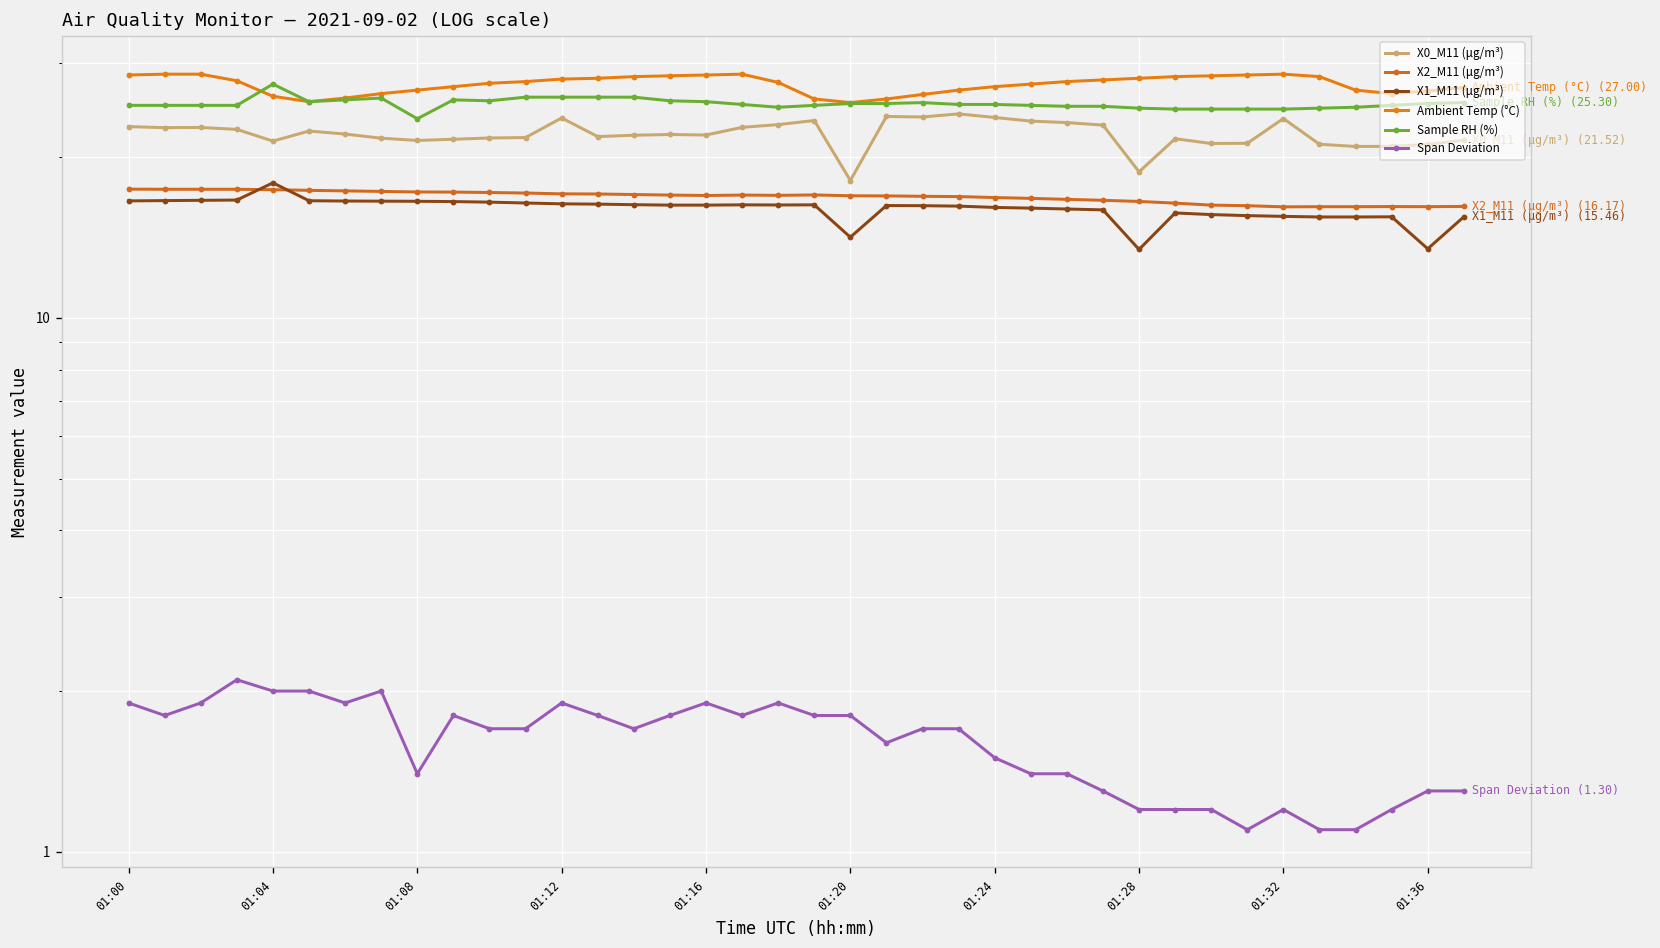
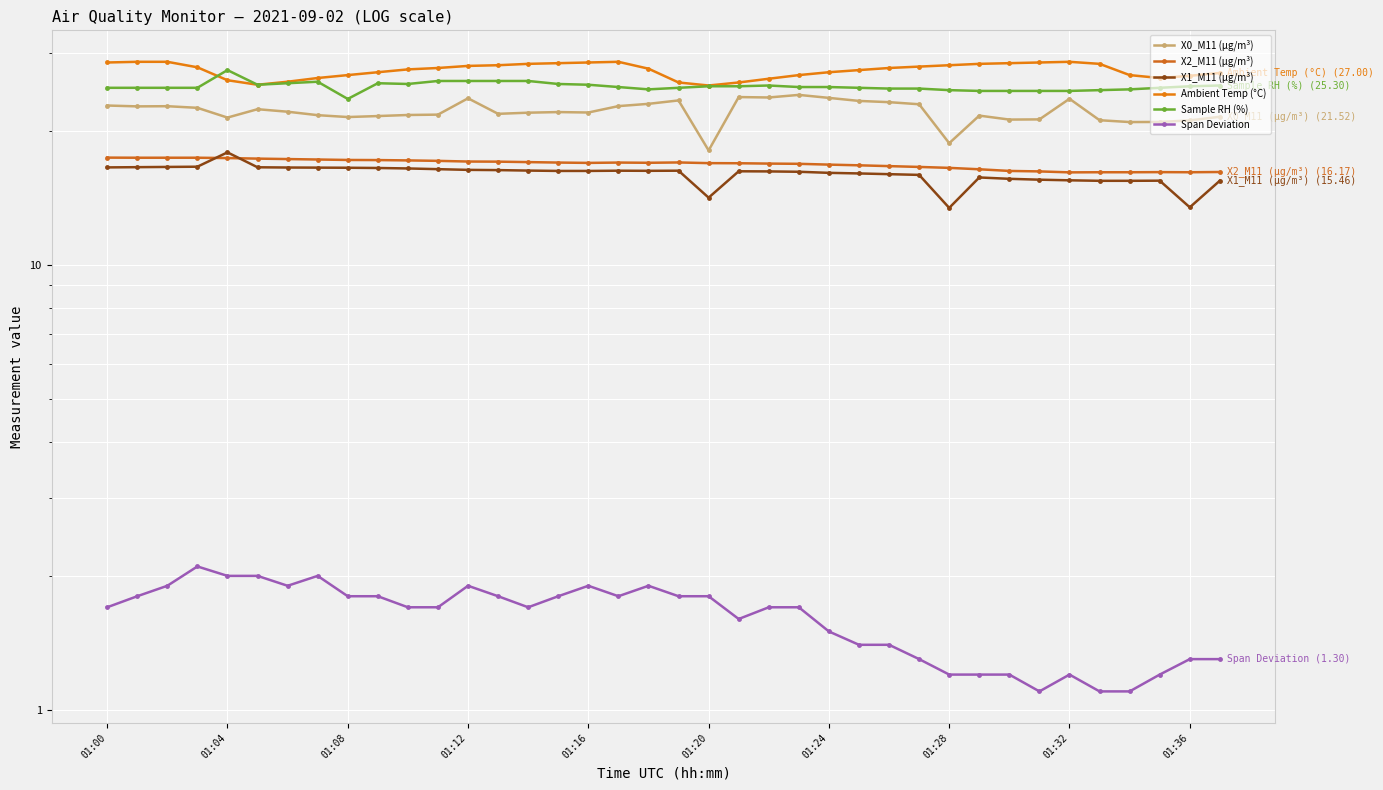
Span Deviation, 01:00: 1.9 -> 1.7
Span Deviation, 01:08: 1.4 -> 1.8
